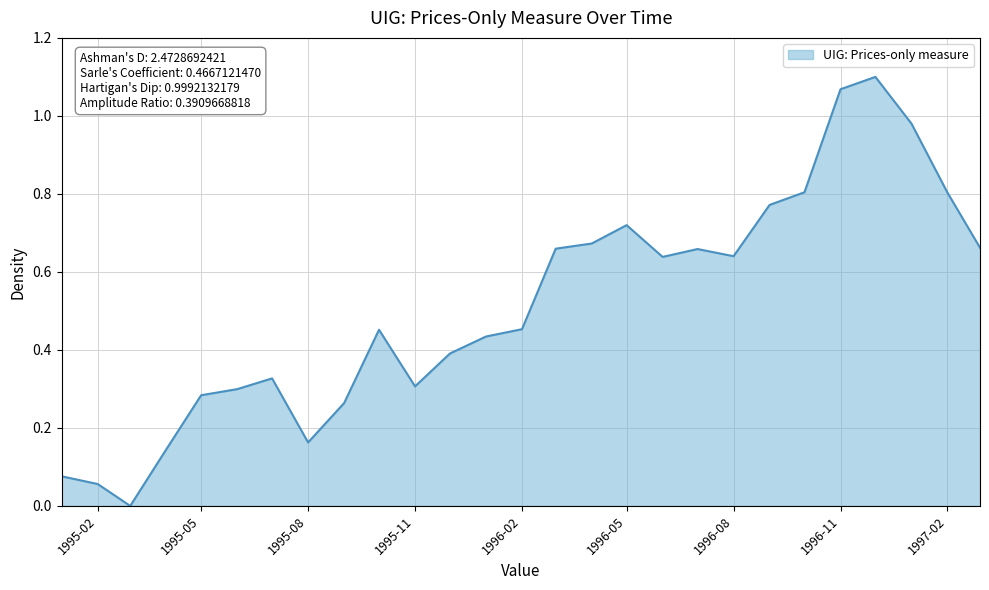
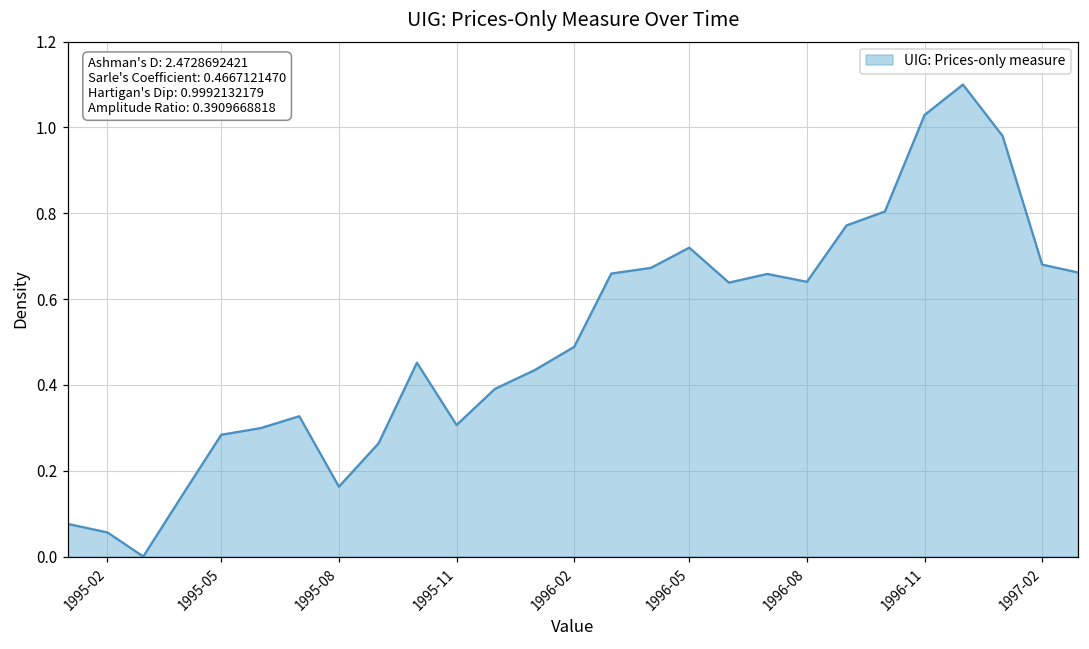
1996-02: 0.45 -> 0.49
1996-11: 1.07 -> 1.03
1997-02: 0.80 -> 0.68
